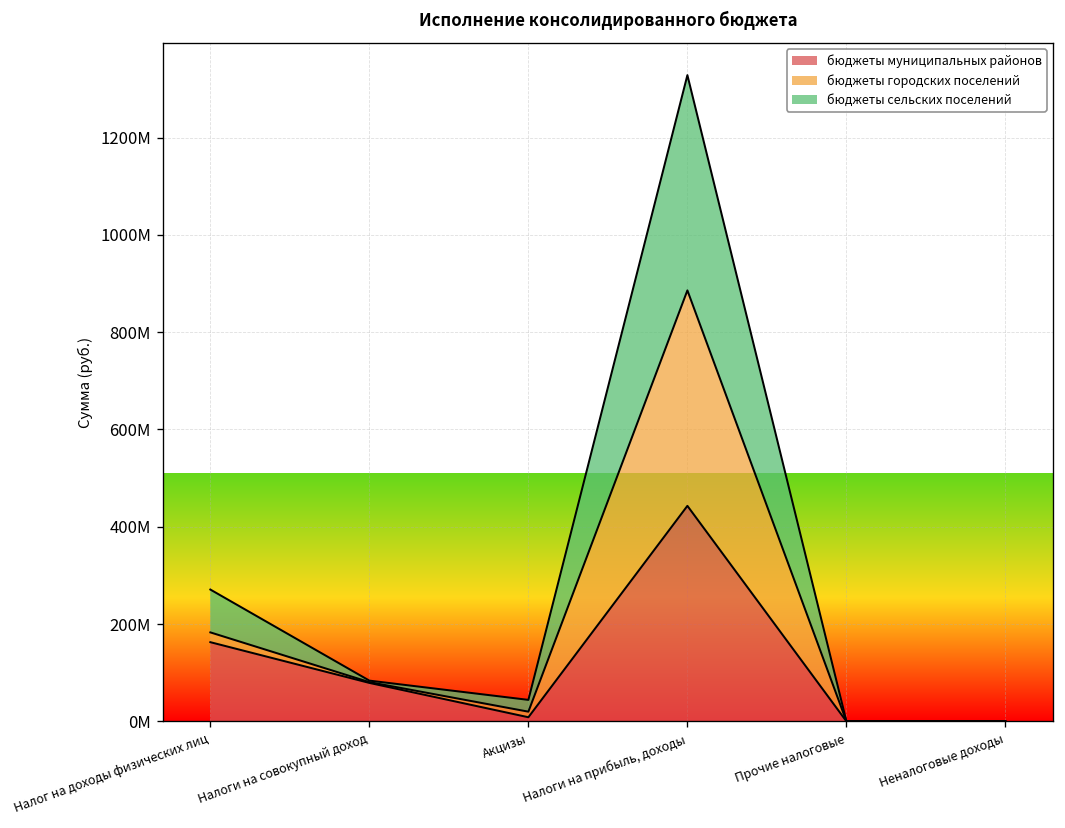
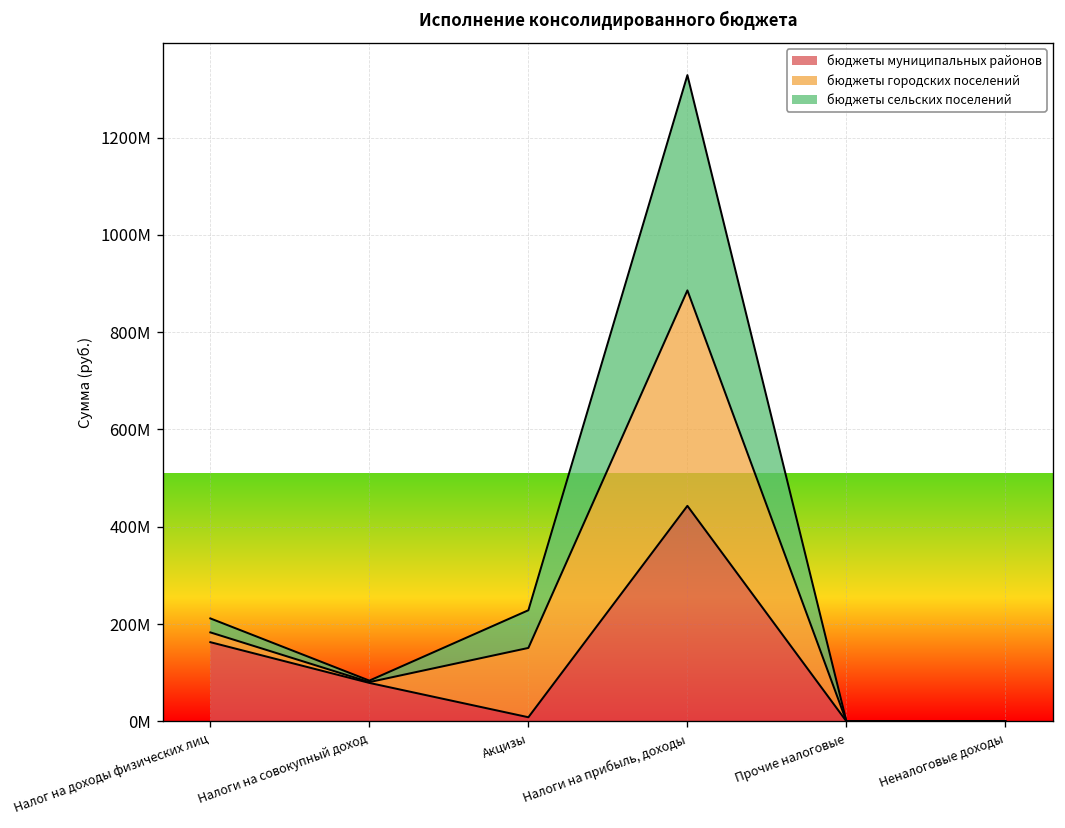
бюджеты сельских поселений, Налог на доходы физических лиц: 90000000 -> 30000000
бюджеты городских поселений, Акцизы: 10000000 -> 140000000
бюджеты сельских поселений, Акцизы: 20000000 -> 80000000
